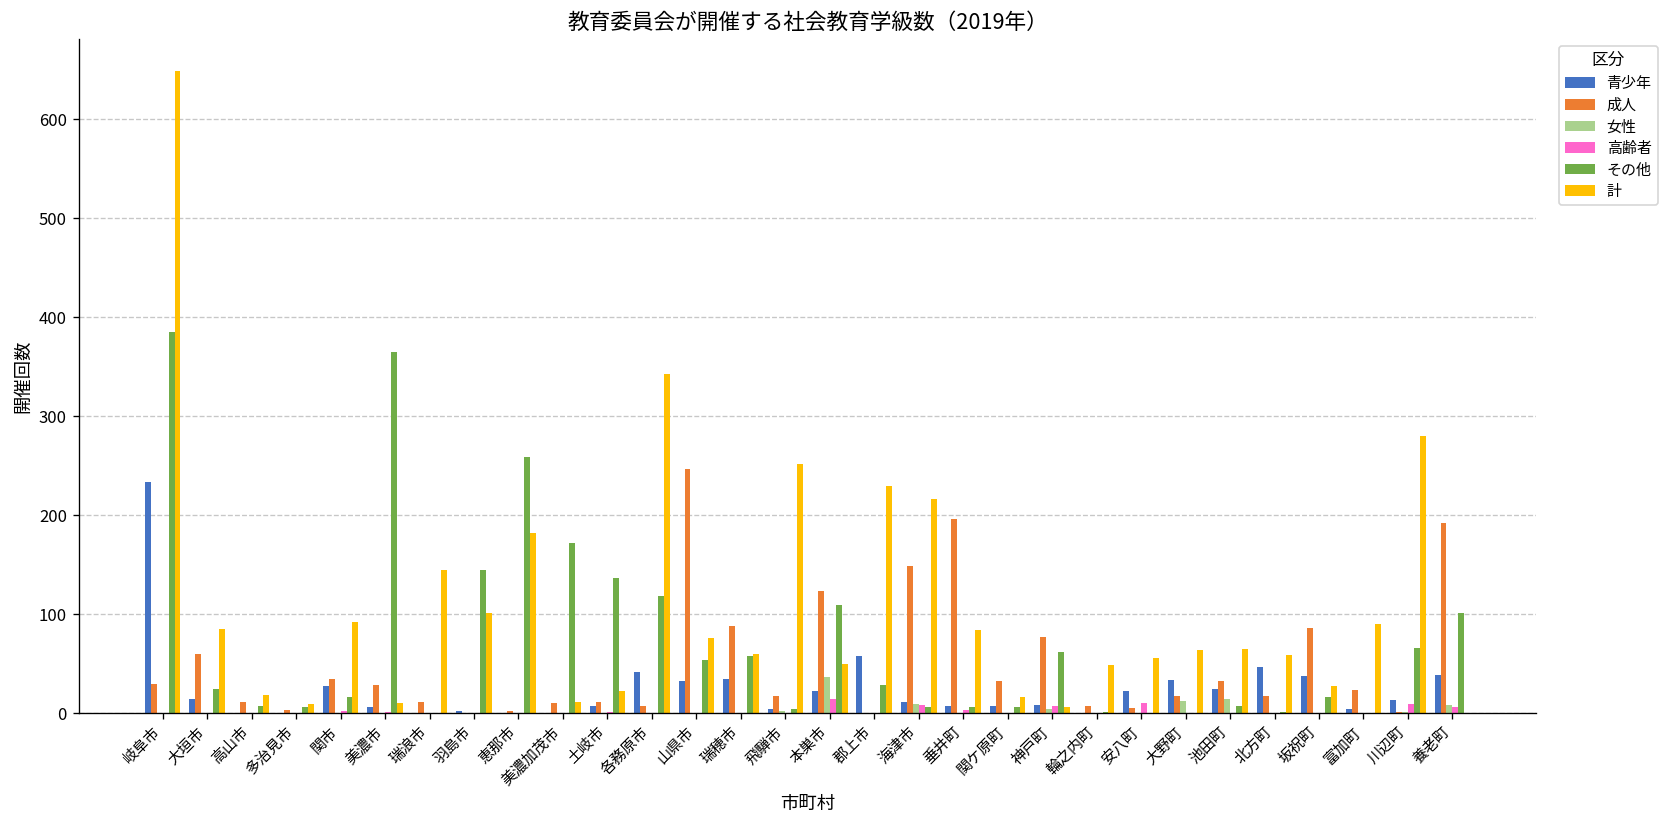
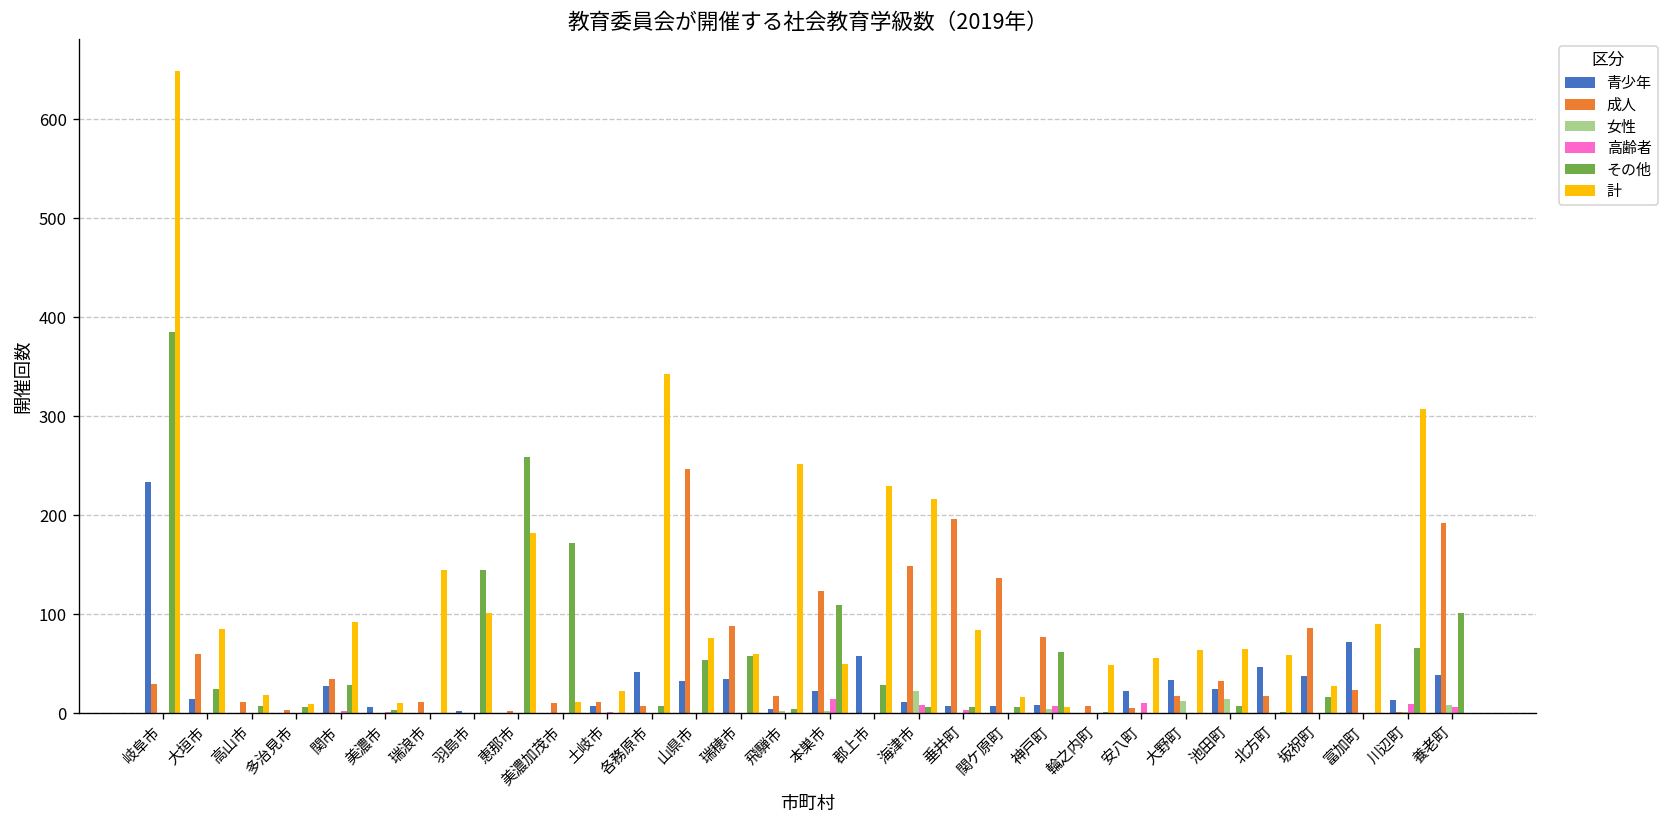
その他, 関市: 20 -> 30
成人, 美濃市: 30 -> 0
その他, 美濃市: 370 -> 0
その他, 土岐市: 140 -> 0
その他, 各務原市: 120 -> 10
女性, 本巣市: 40 -> 0
女性, 海津市: 10 -> 20
成人, 関ケ原町: 30 -> 140
青少年, 富加町: 0 -> 70
計, 川辺町: 280 -> 310
